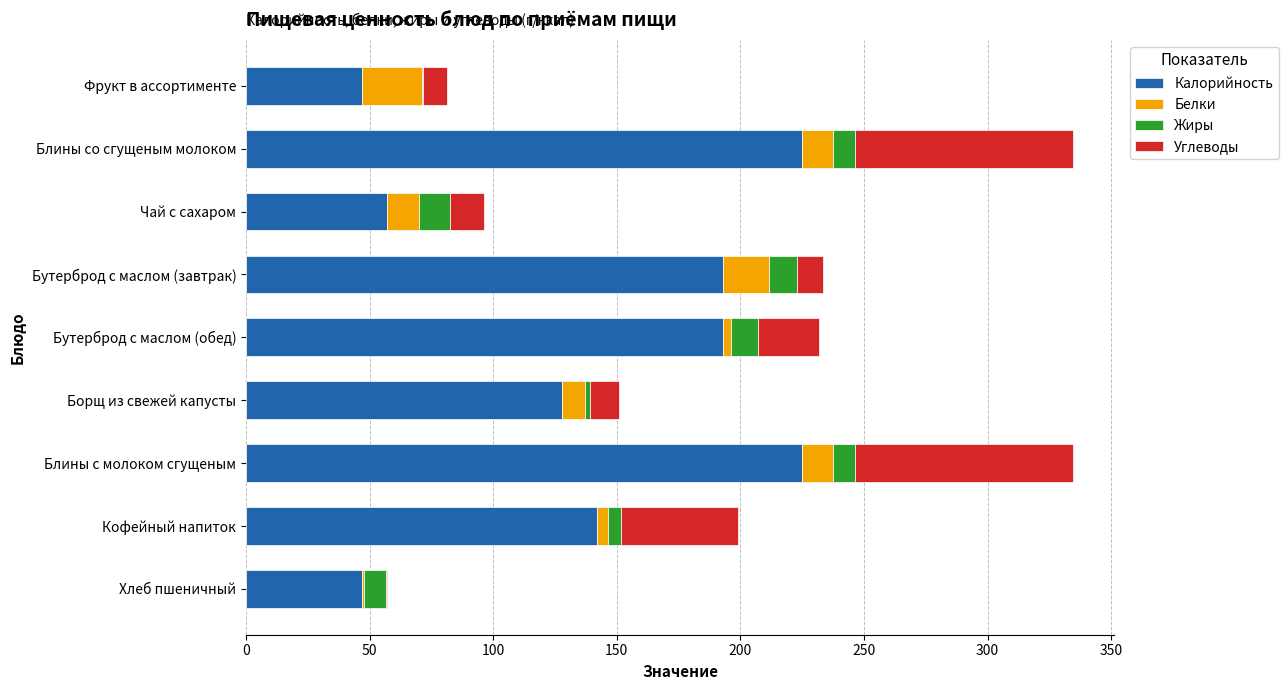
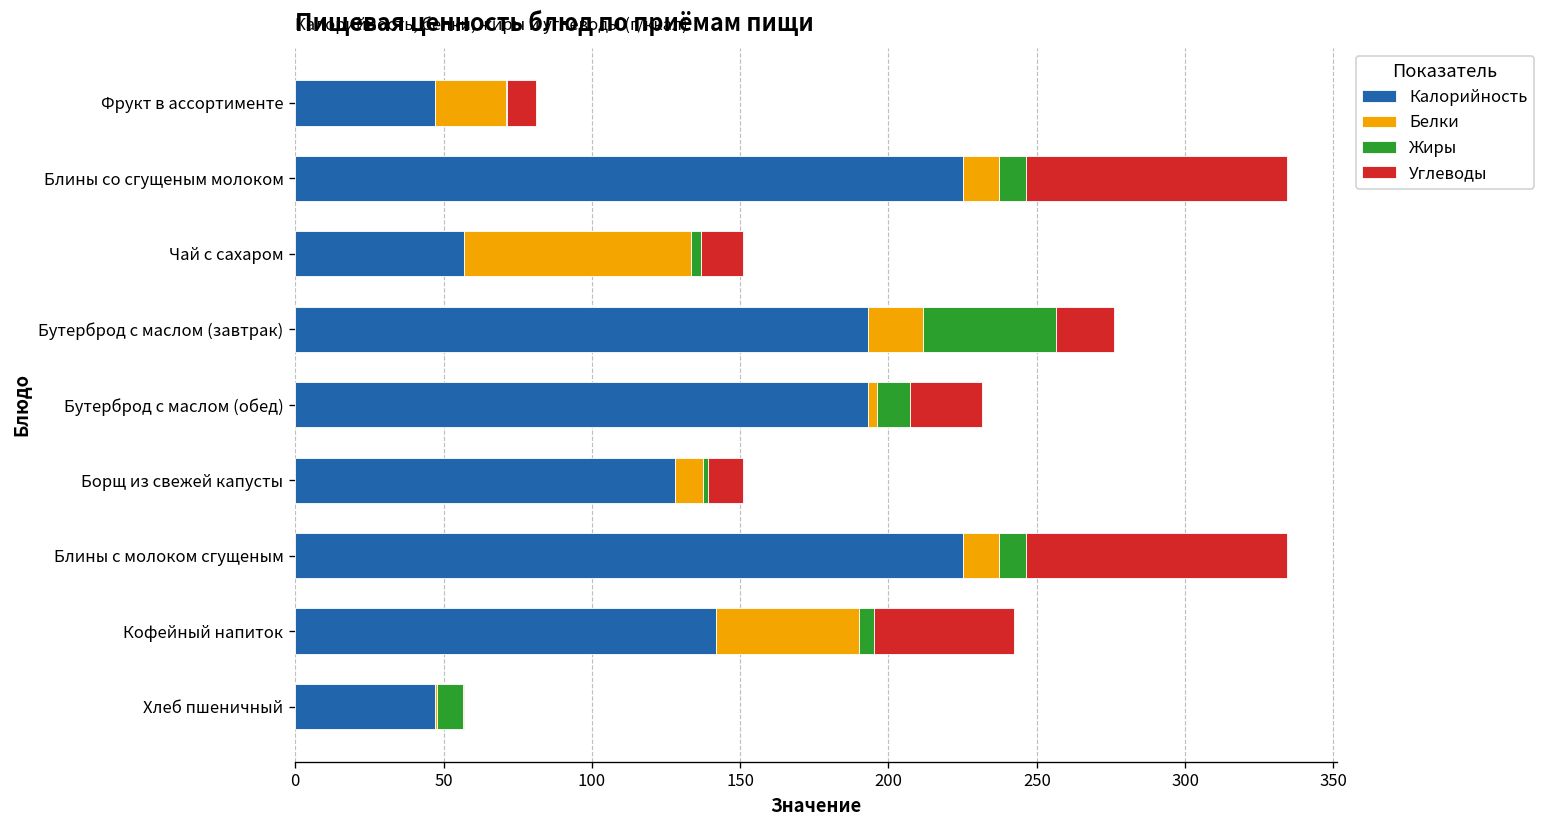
Белки, Чай с сахаром: 13 -> 77
Жиры, Чай с сахаром: 13 -> 3
Жиры, Бутерброд с маслом (завтрак): 11 -> 45
Углеводы, Бутерброд с маслом (завтрак): 11 -> 19
Белки, Кофейный напиток: 5 -> 48
